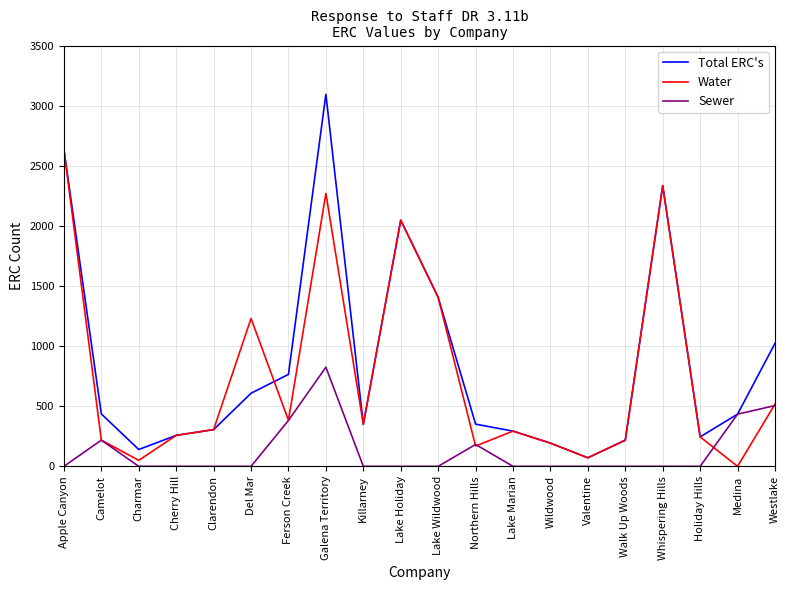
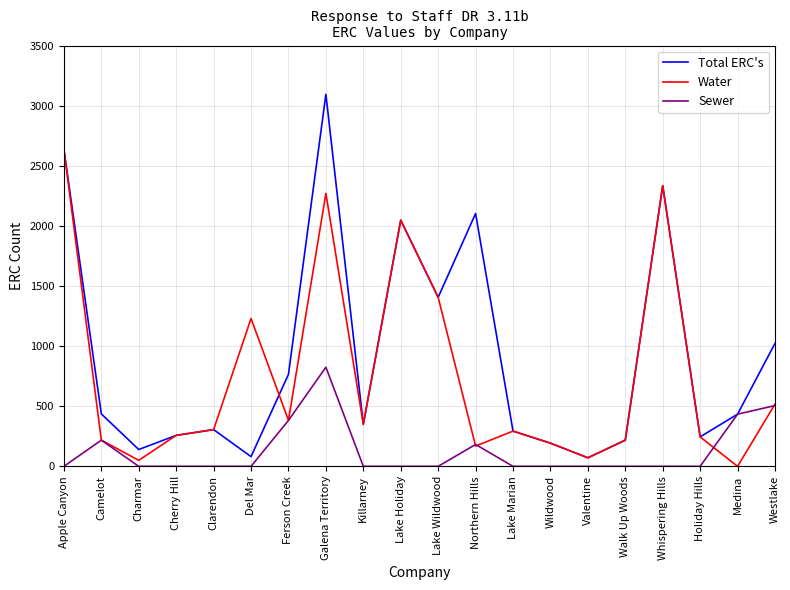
Total ERC's, Del Mar: 610 -> 80
Total ERC's, Northern Hills: 350 -> 2100
